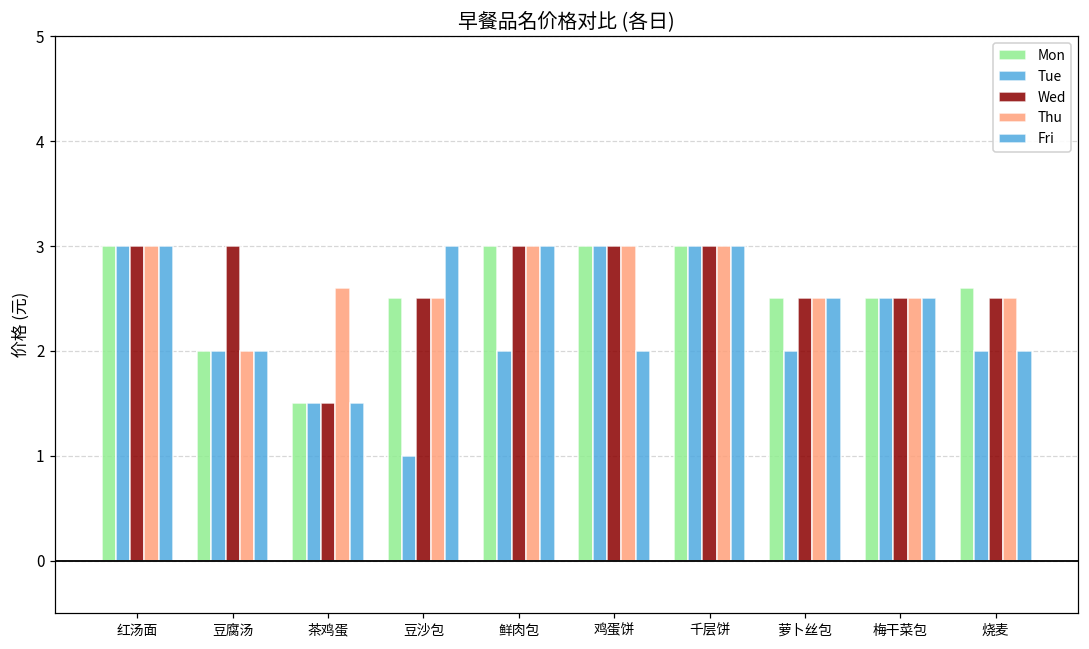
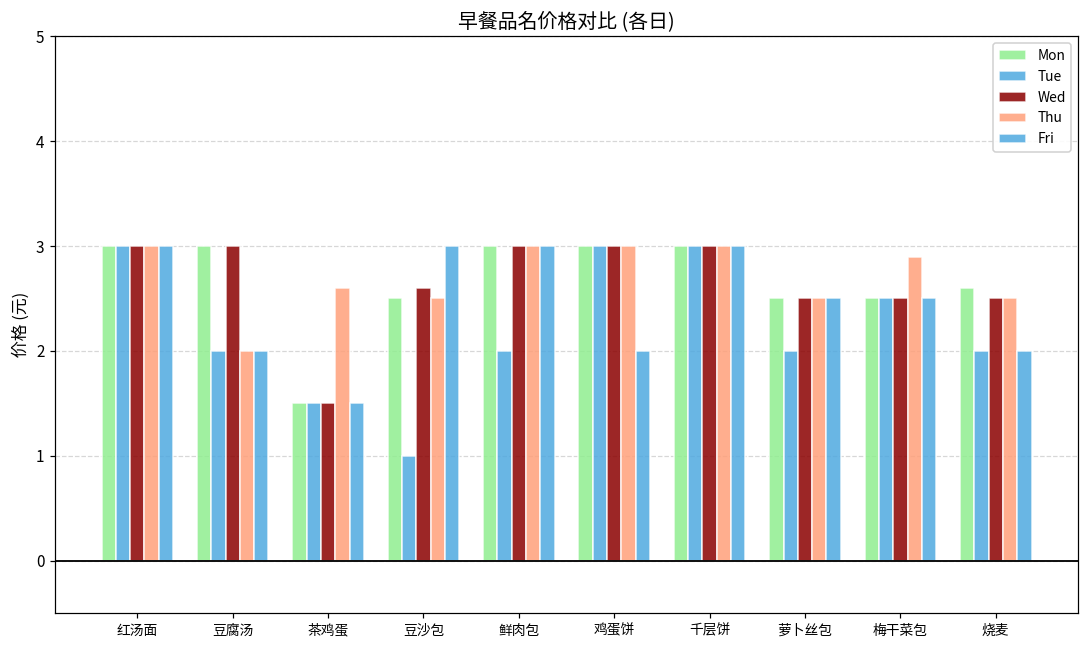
Mon, 豆腐汤: 2 -> 3
Wed, 豆沙包: 2.5 -> 2.6
Thu, 梅干菜包: 2.5 -> 2.9
